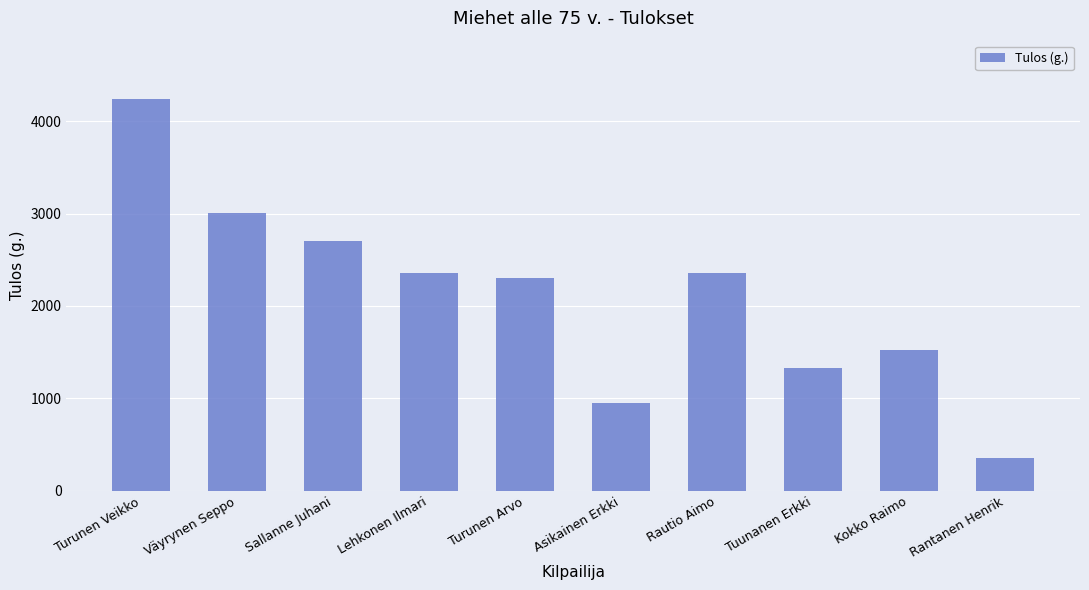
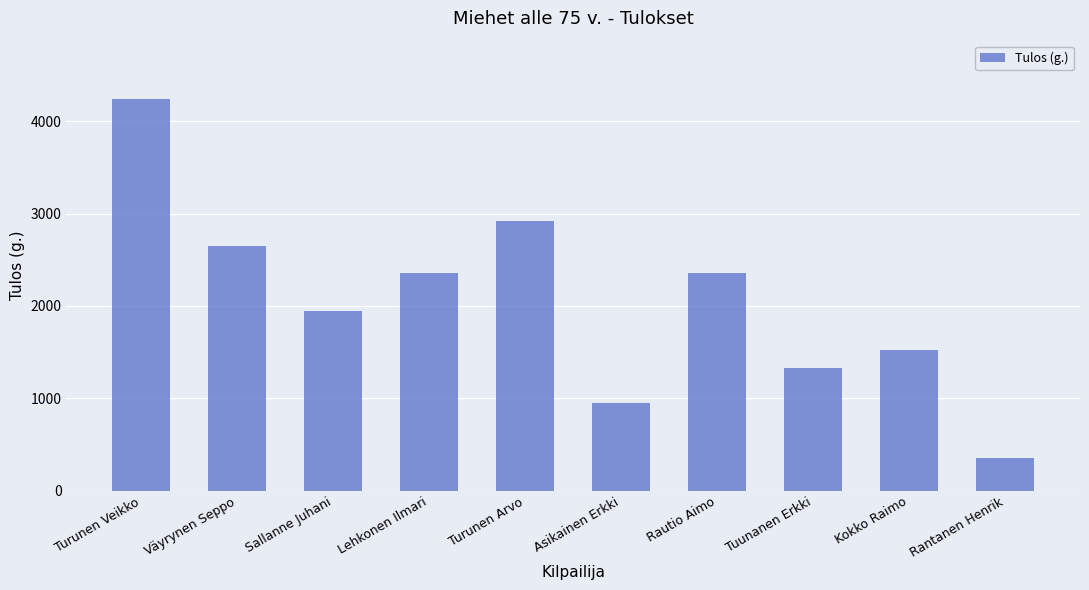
Väyrynen Seppo: 3000 -> 2600
Sallanne Juhani: 2700 -> 1900
Turunen Arvo: 2300 -> 2900
